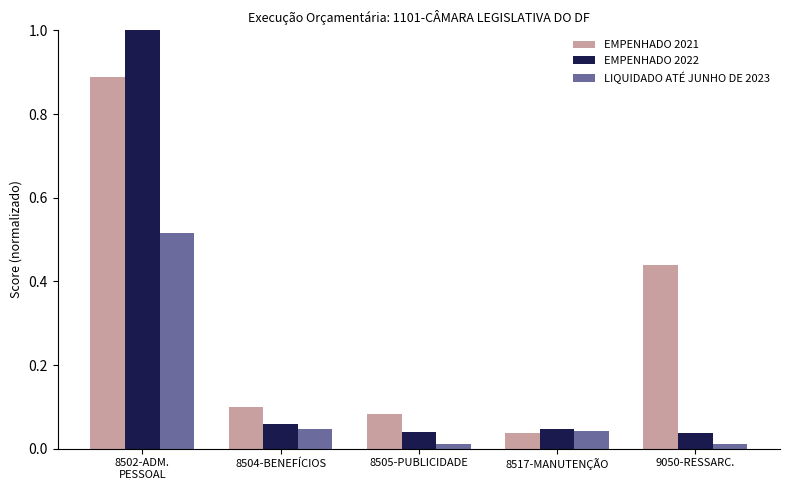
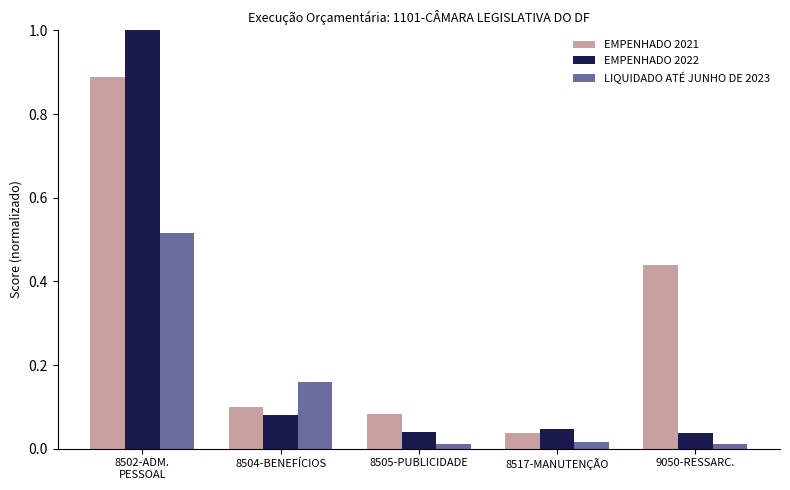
EMPENHADO 2022, 8504-BENEFÍCIOS: 0.06 -> 0.08
LIQUIDADO ATÉ JUNHO DE 2023, 8504-BENEFÍCIOS: 0.05 -> 0.16
LIQUIDADO ATÉ JUNHO DE 2023, 8517-MANUTENÇÃO: 0.04 -> 0.02
